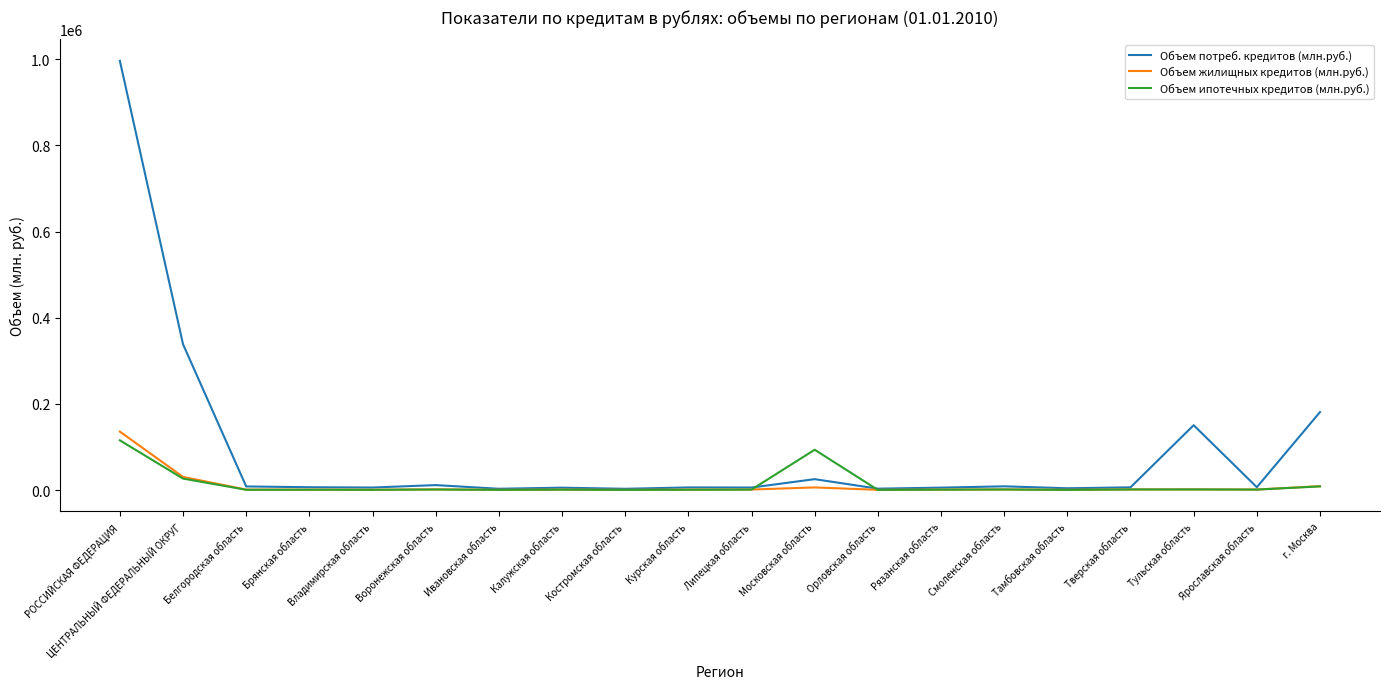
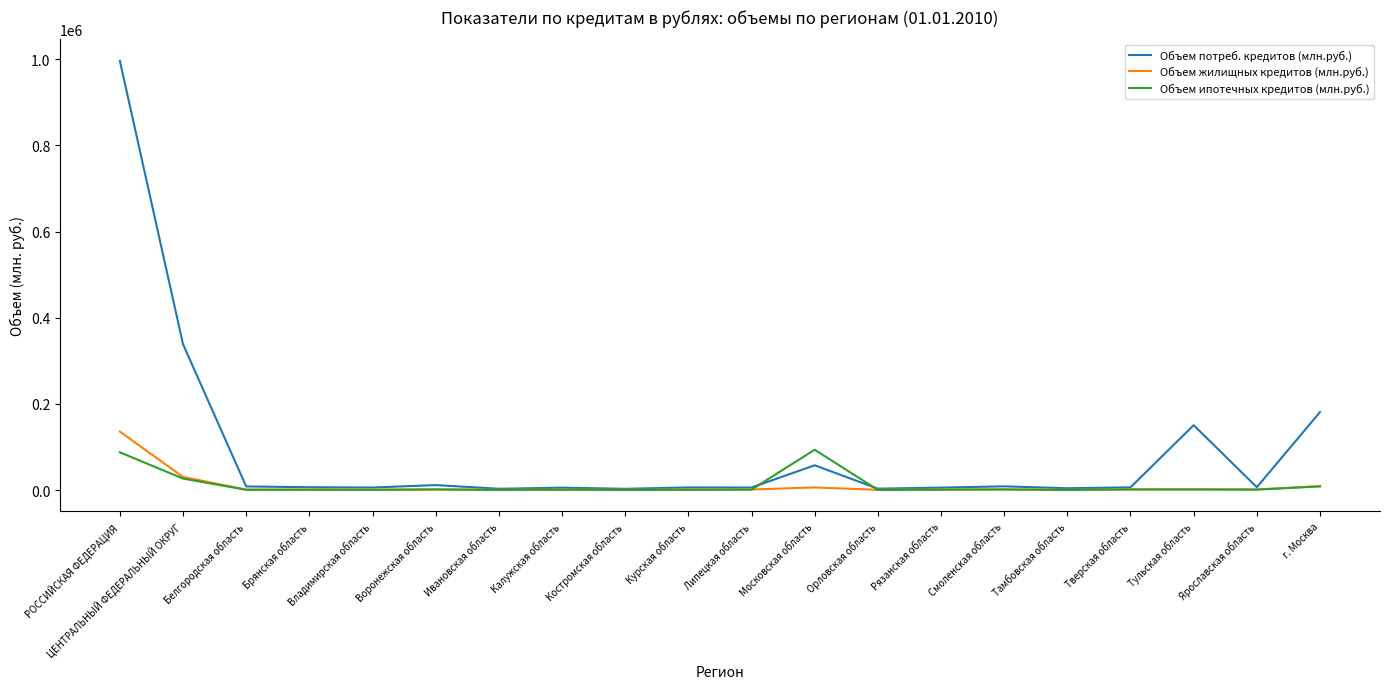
Объем ипотечных кредитов (млн.руб.), РОССИЙСКАЯ ФЕДЕРАЦИЯ: 120000 -> 90000
Объем потреб. кредитов (млн.руб.), Московская область: 30000 -> 60000
